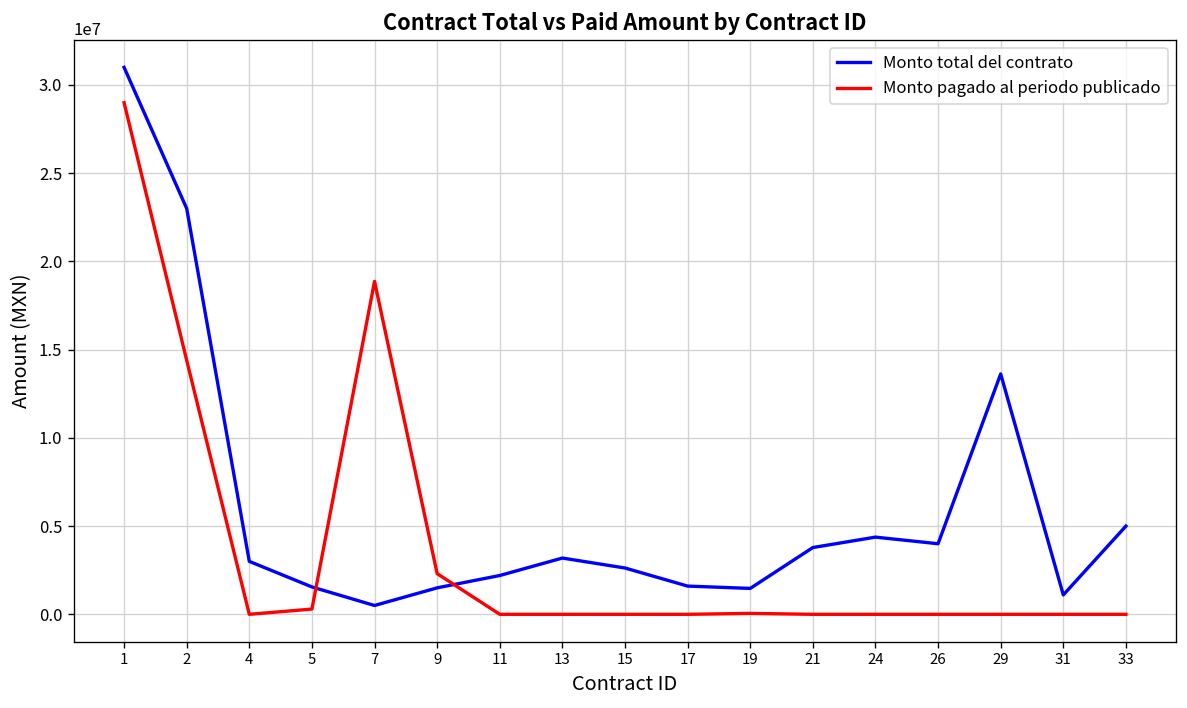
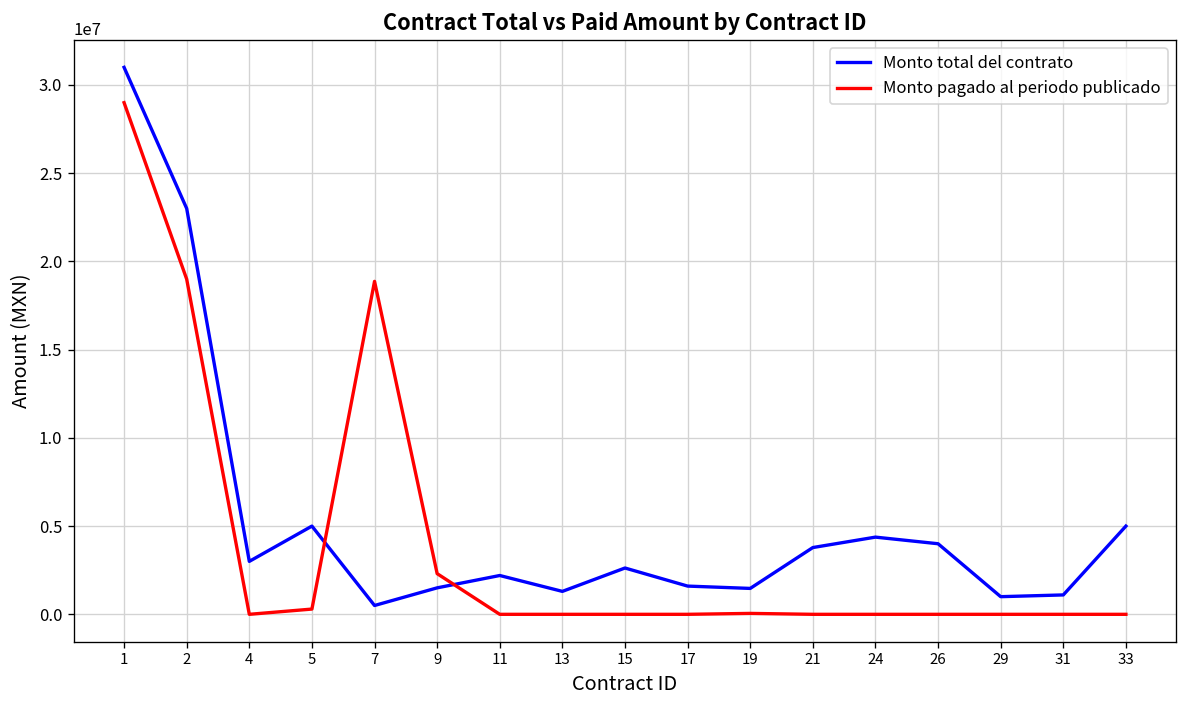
Monto pagado al periodo publicado, 2: 14400000 -> 19000000
Monto total del contrato, 5: 1600000 -> 5000000
Monto total del contrato, 13: 3200000 -> 1300000
Monto total del contrato, 29: 13600000 -> 1000000
